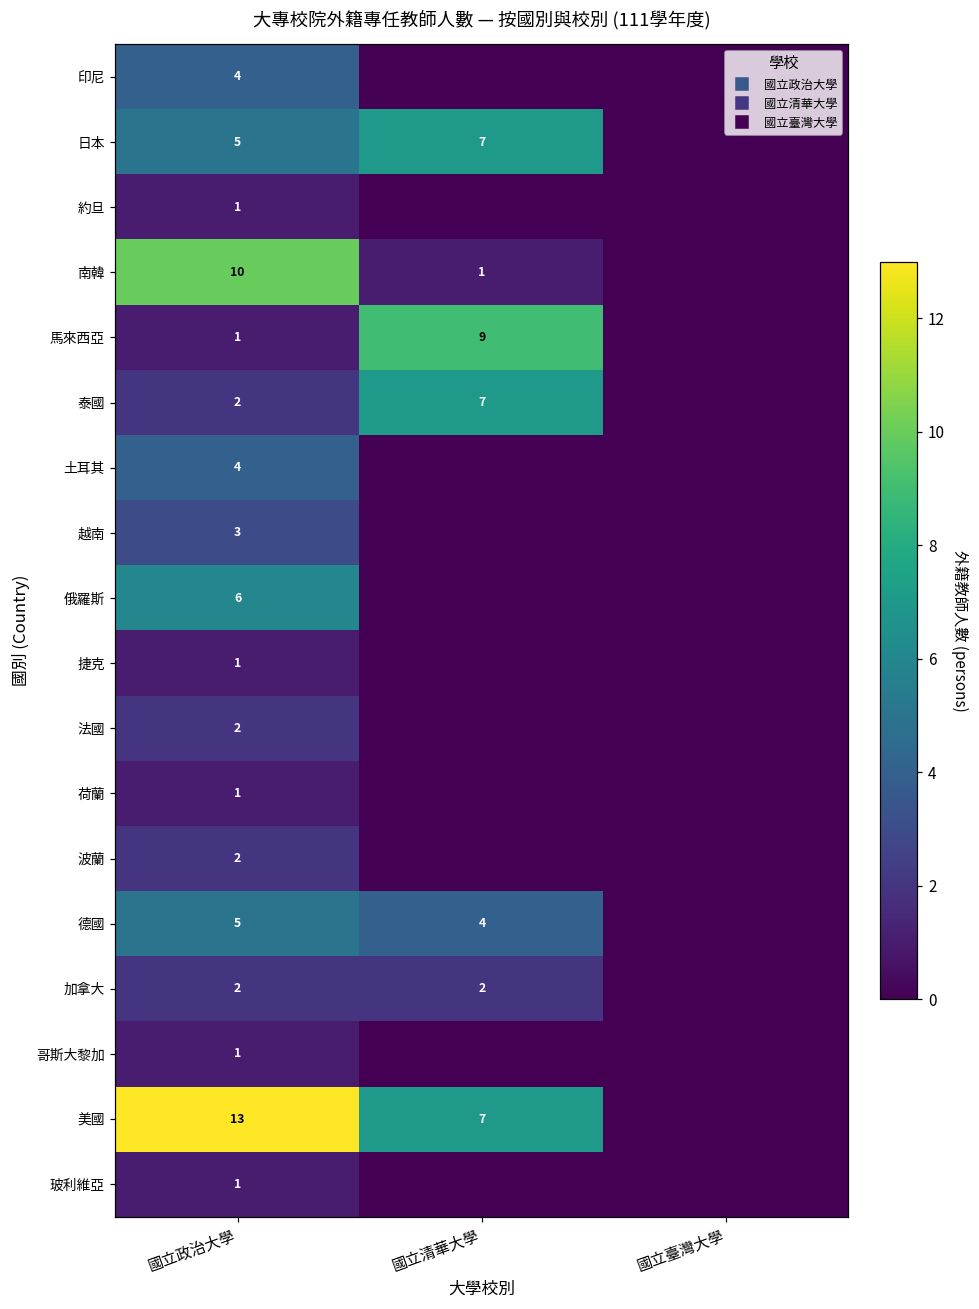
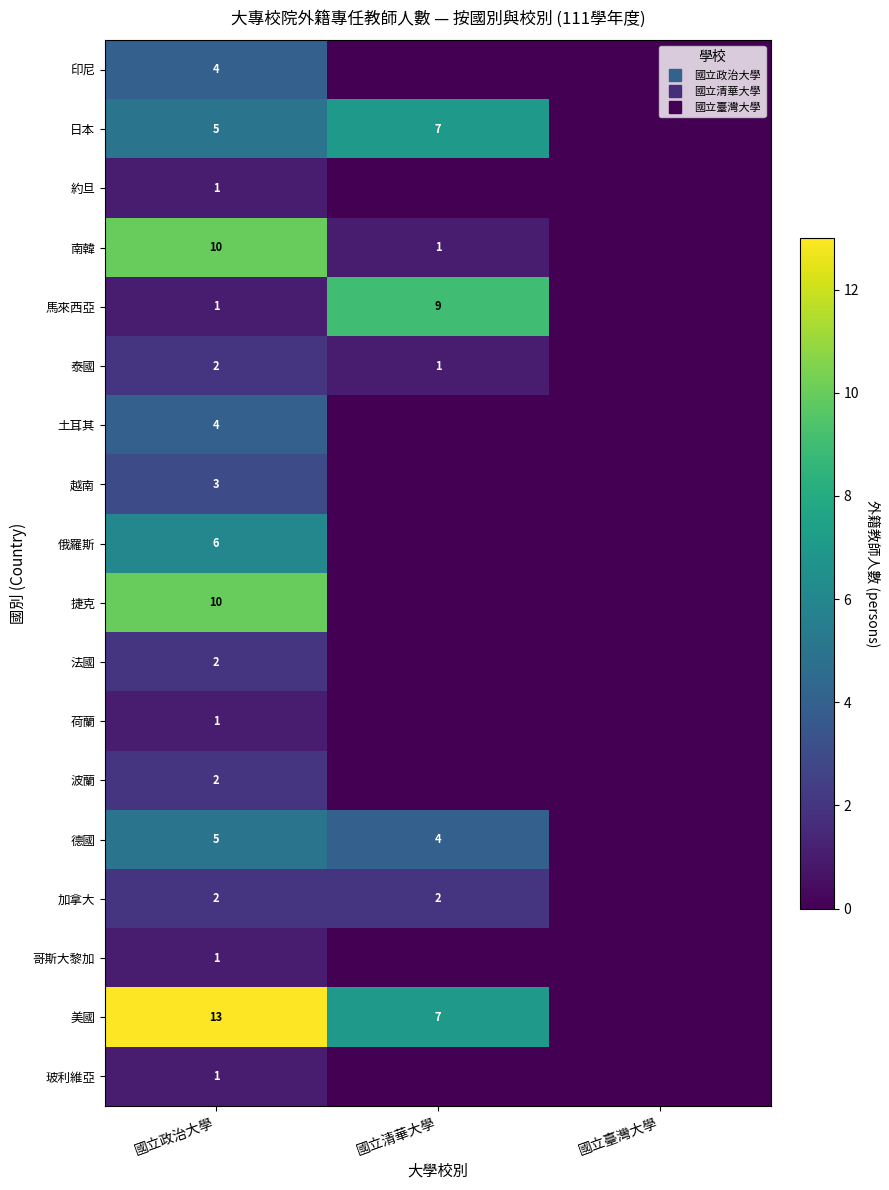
泰國, 國立清華大學: 7 -> 1
捷克, 國立政治大學: 1 -> 10
